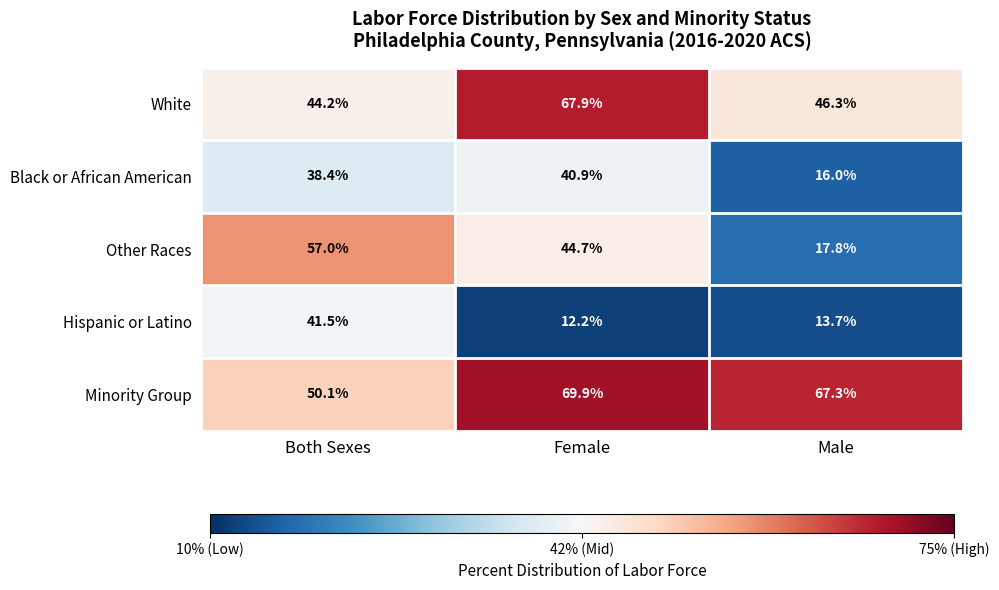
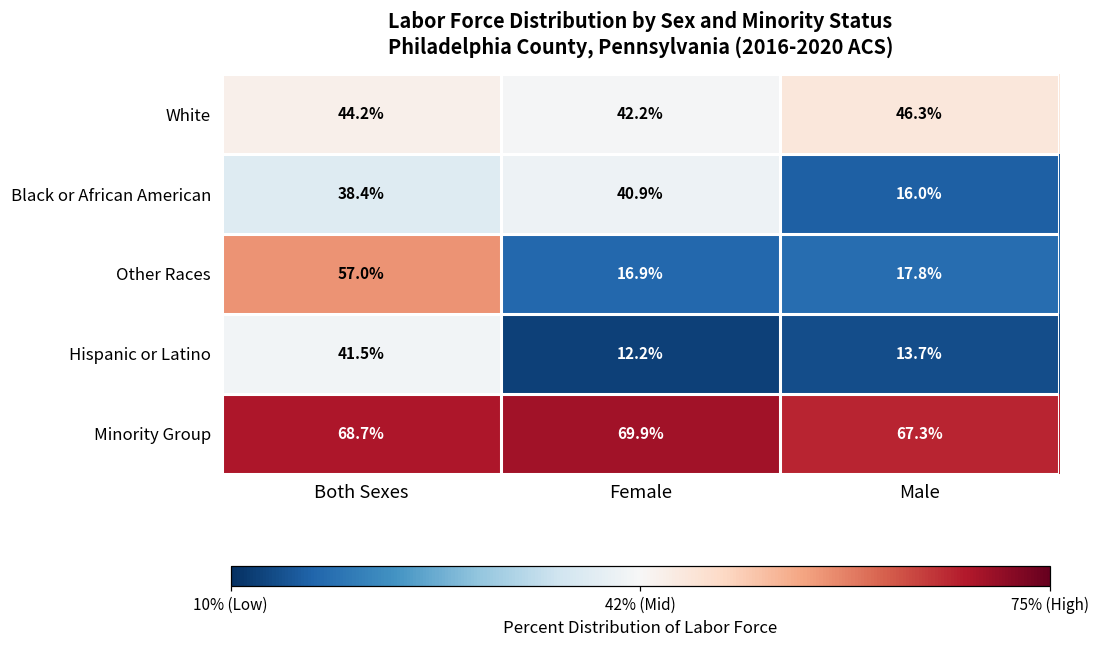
White, Female: 67.9% -> 42.2%
Other Races, Female: 44.7% -> 16.9%
Minority Group, Both Sexes: 50.1% -> 68.7%
